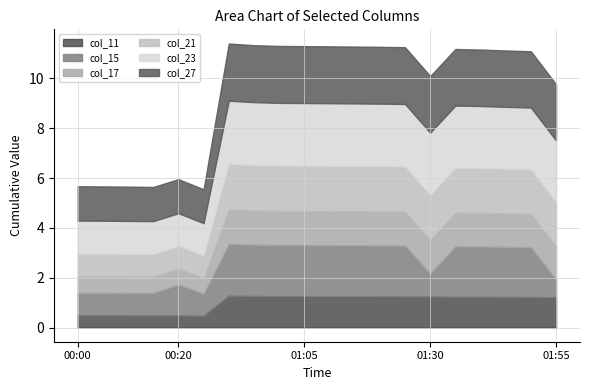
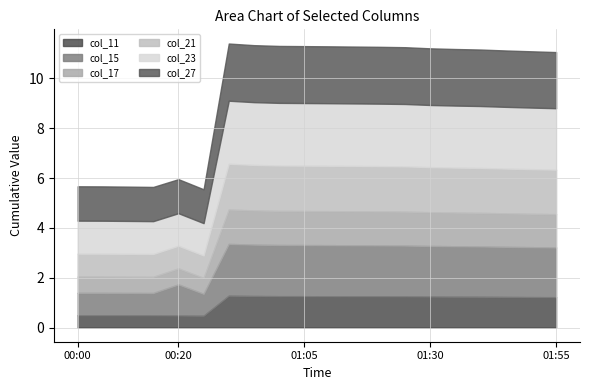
col_15, 01:30: 0.9 -> 2.0
col_15, 01:55: 0.7 -> 2.0
